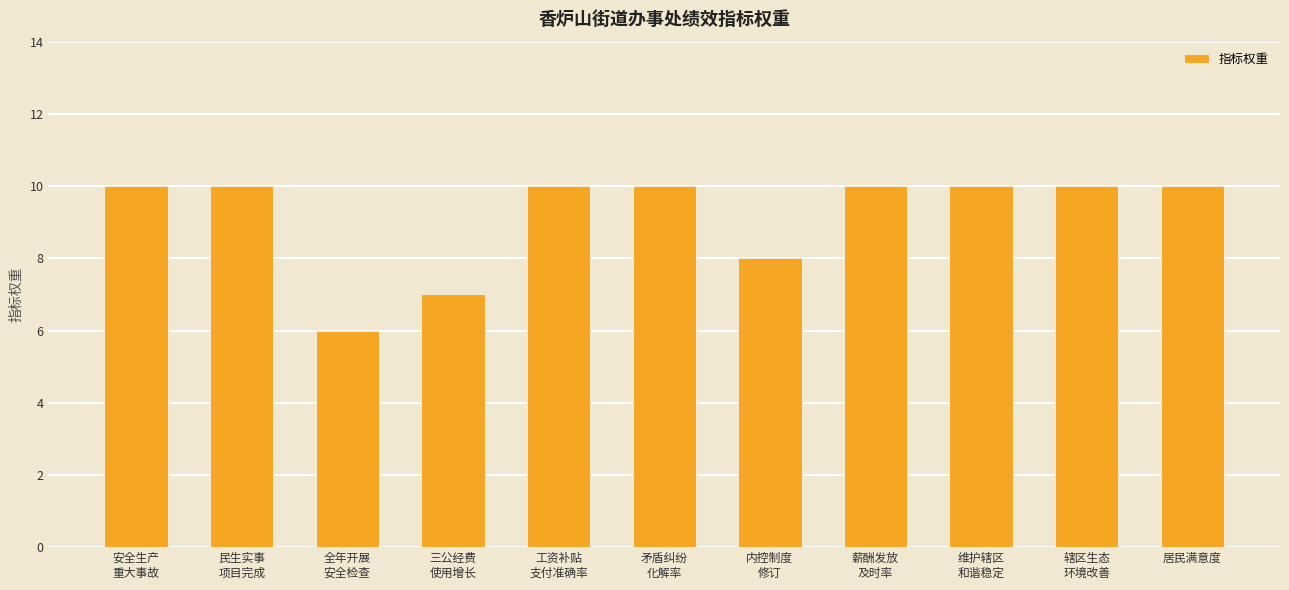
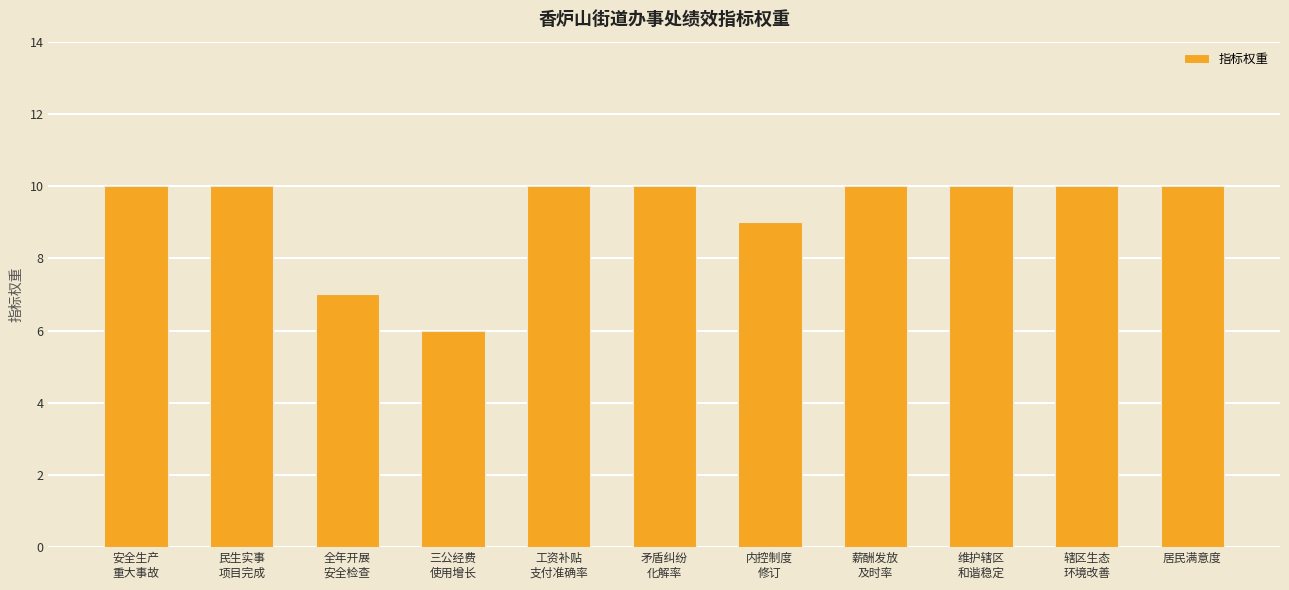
全年开展 安全检查: 6 -> 7
三公经费 使用增长: 7 -> 6
内控制度 修订: 8 -> 9
